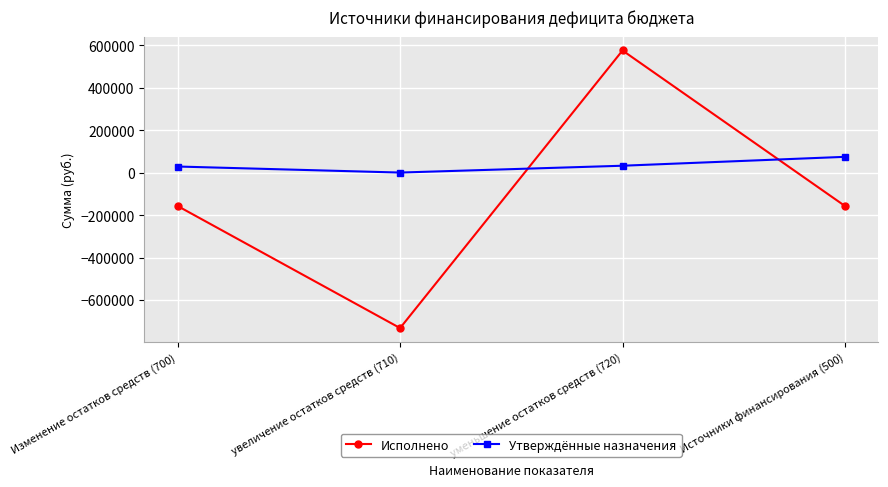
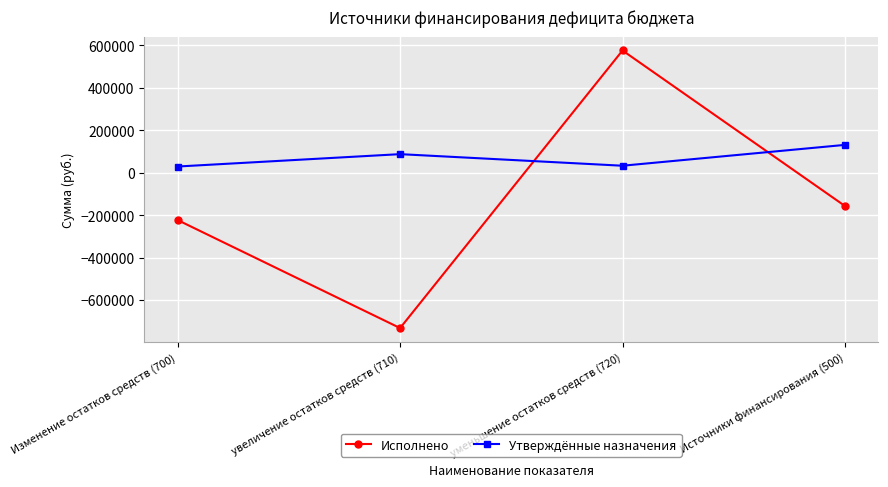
Исполнено, Изменение остатков средств (700): -160000 -> -220000
Утверждённые назначения, увеличение остатков средств (710): 0 -> 90000
Утверждённые назначения, Источники финансирования (500): 70000 -> 130000
